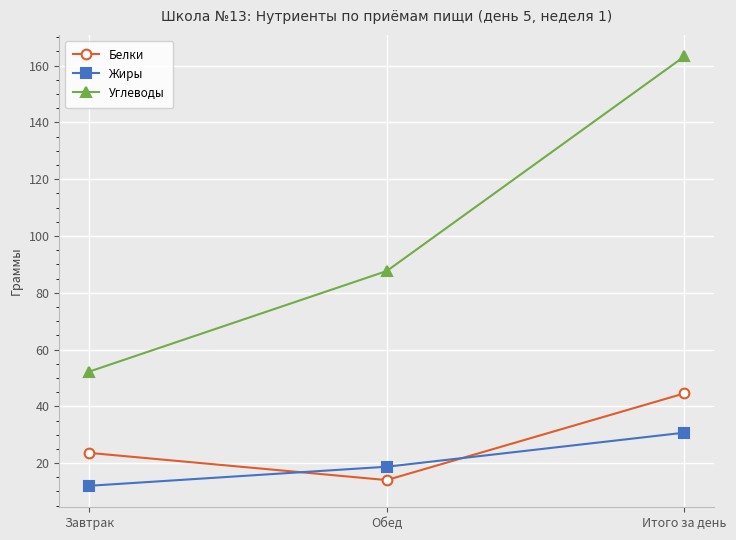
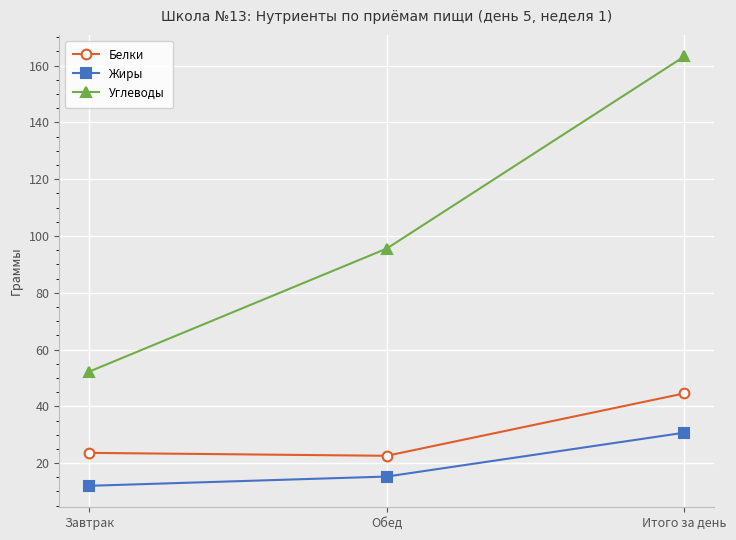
Белки, Обед: 14 -> 23
Жиры, Обед: 19 -> 15
Углеводы, Обед: 88 -> 96
